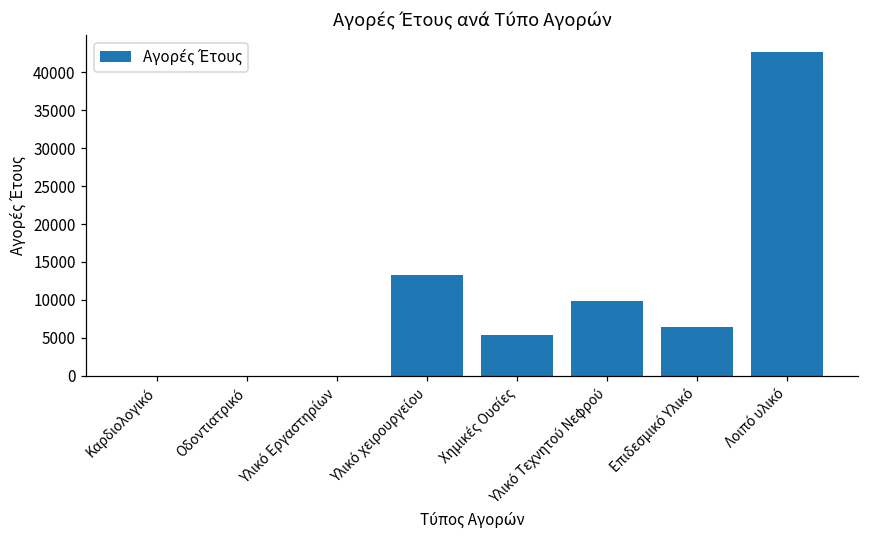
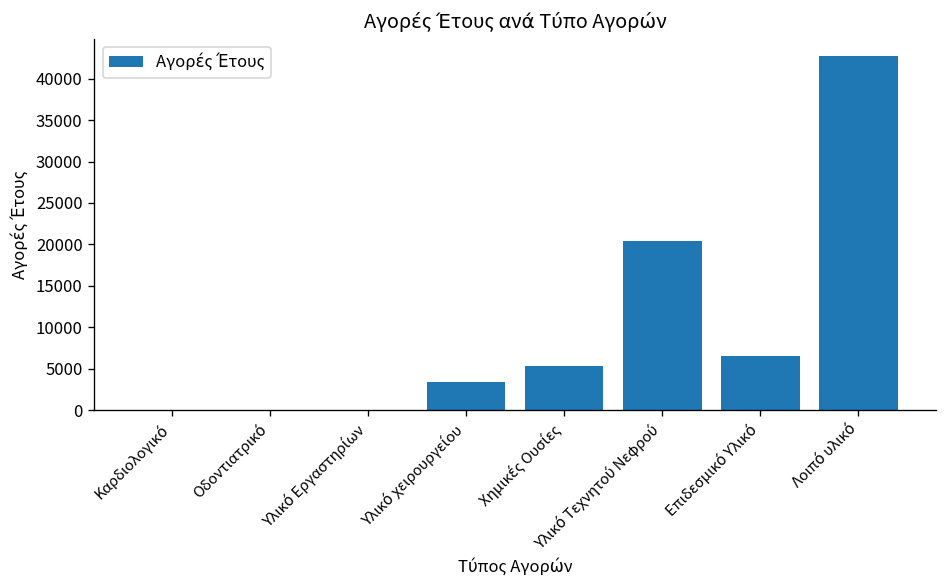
Υλικό χειρουργείου: 13000 -> 3000
Υλικό Τεχνητού Νεφρού: 10000 -> 20000
